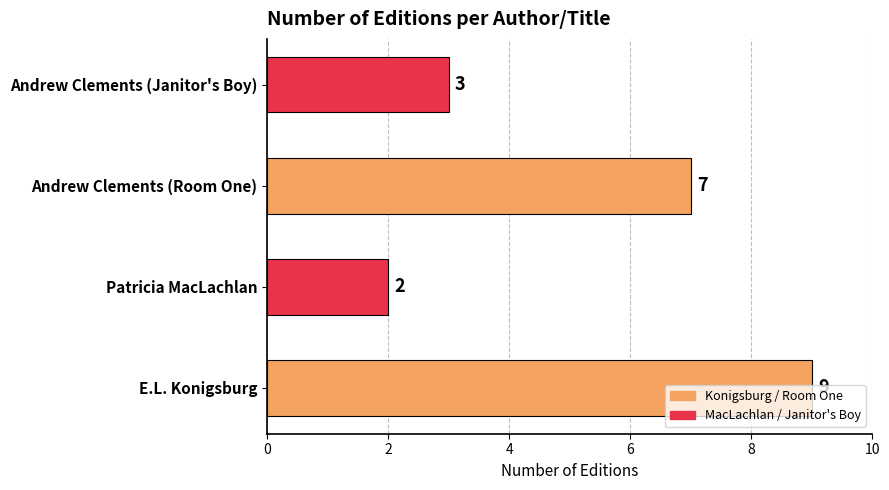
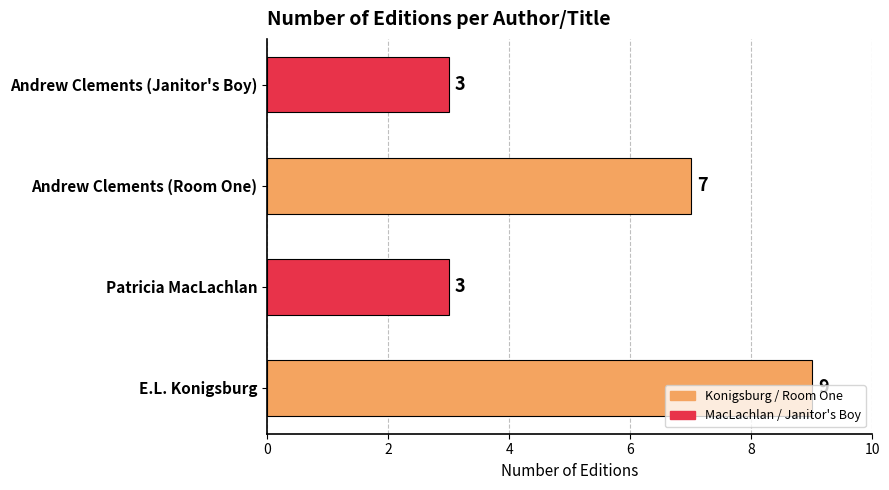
Patricia MacLachlan: 2 -> 3
